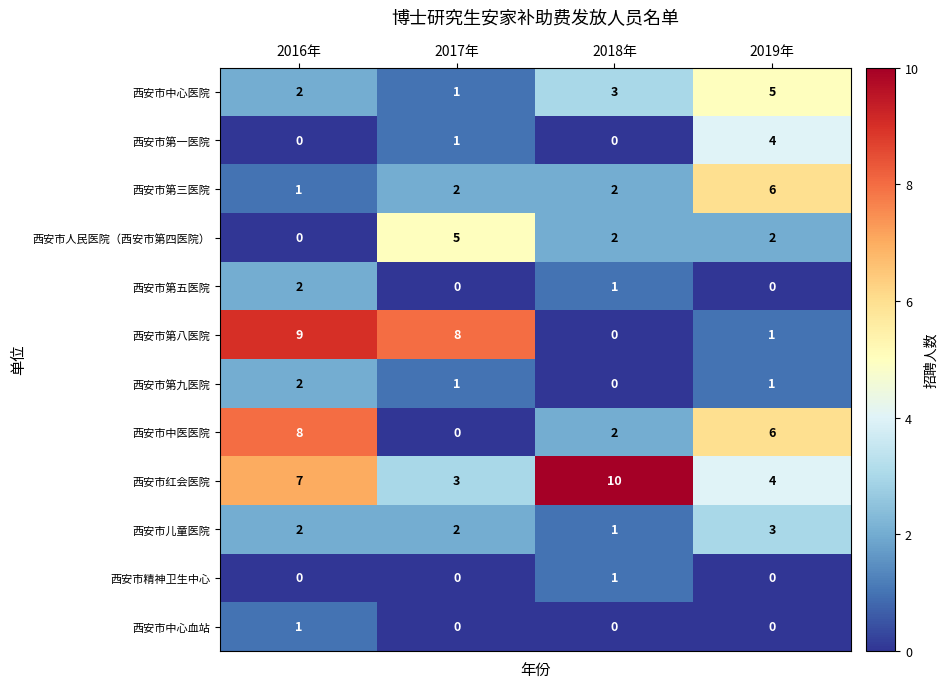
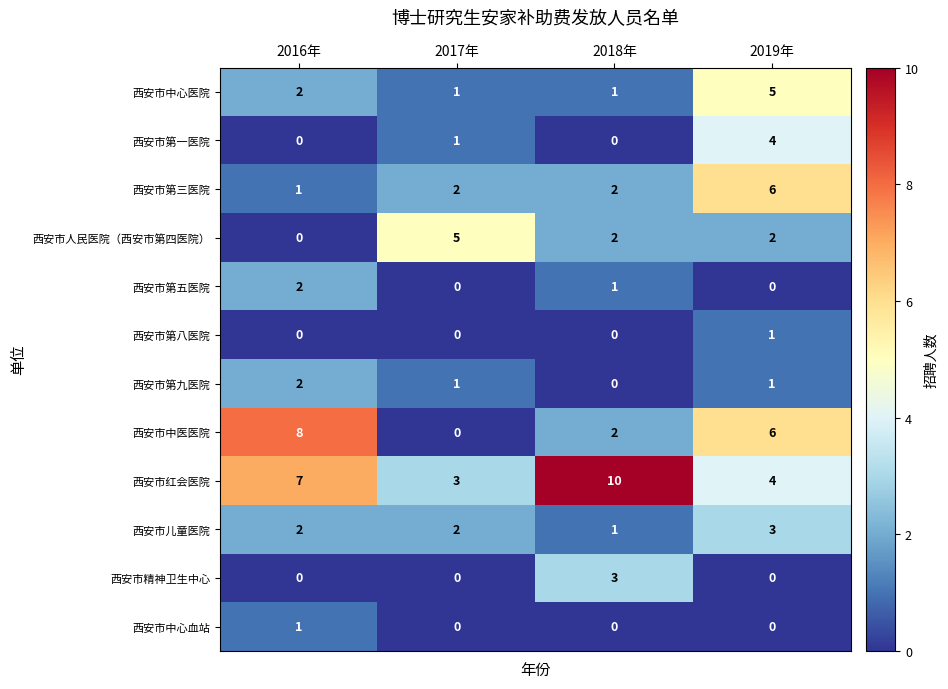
西安市中心医院, 2018年: 3 -> 1
西安市第八医院, 2016年: 9 -> 0
西安市第八医院, 2017年: 8 -> 0
西安市精神卫生中心, 2018年: 1 -> 3
